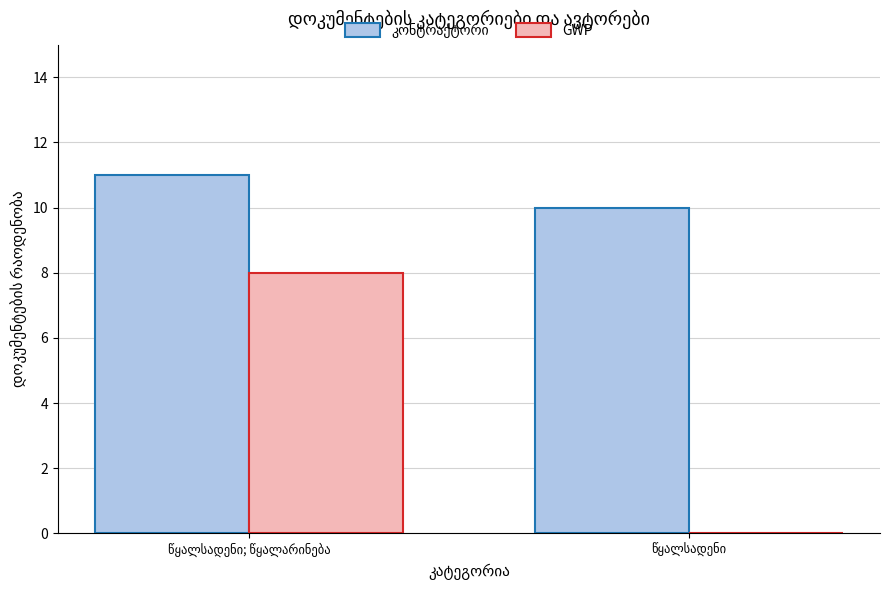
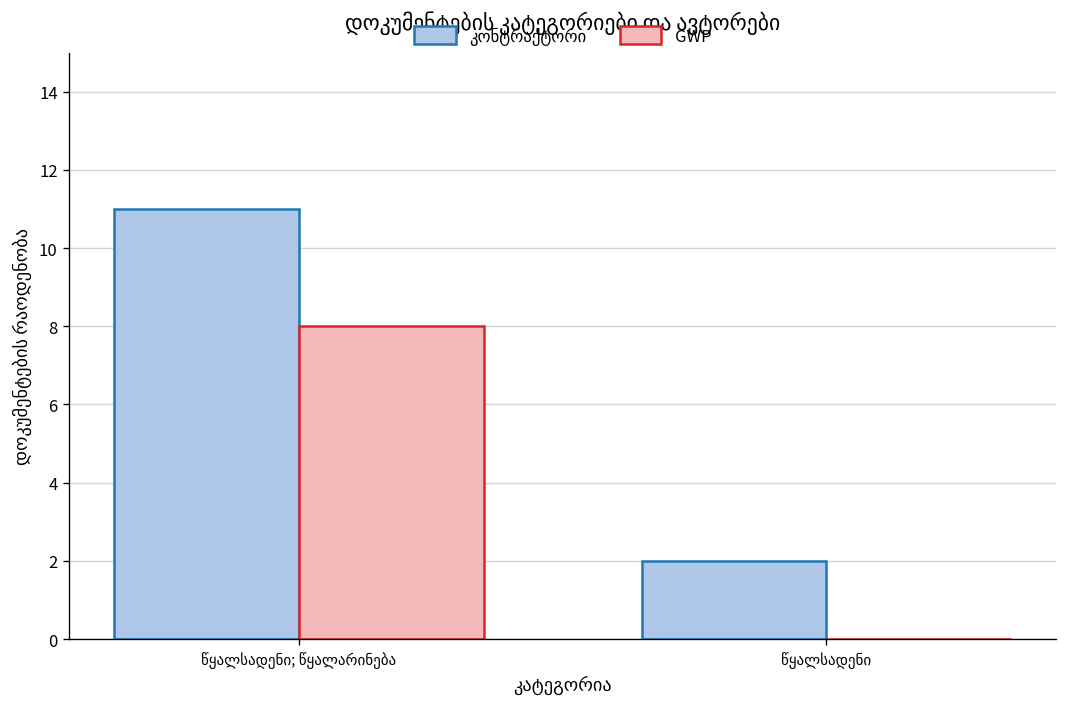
კონტრაქტორი, წყალსადენი: 10 -> 2
